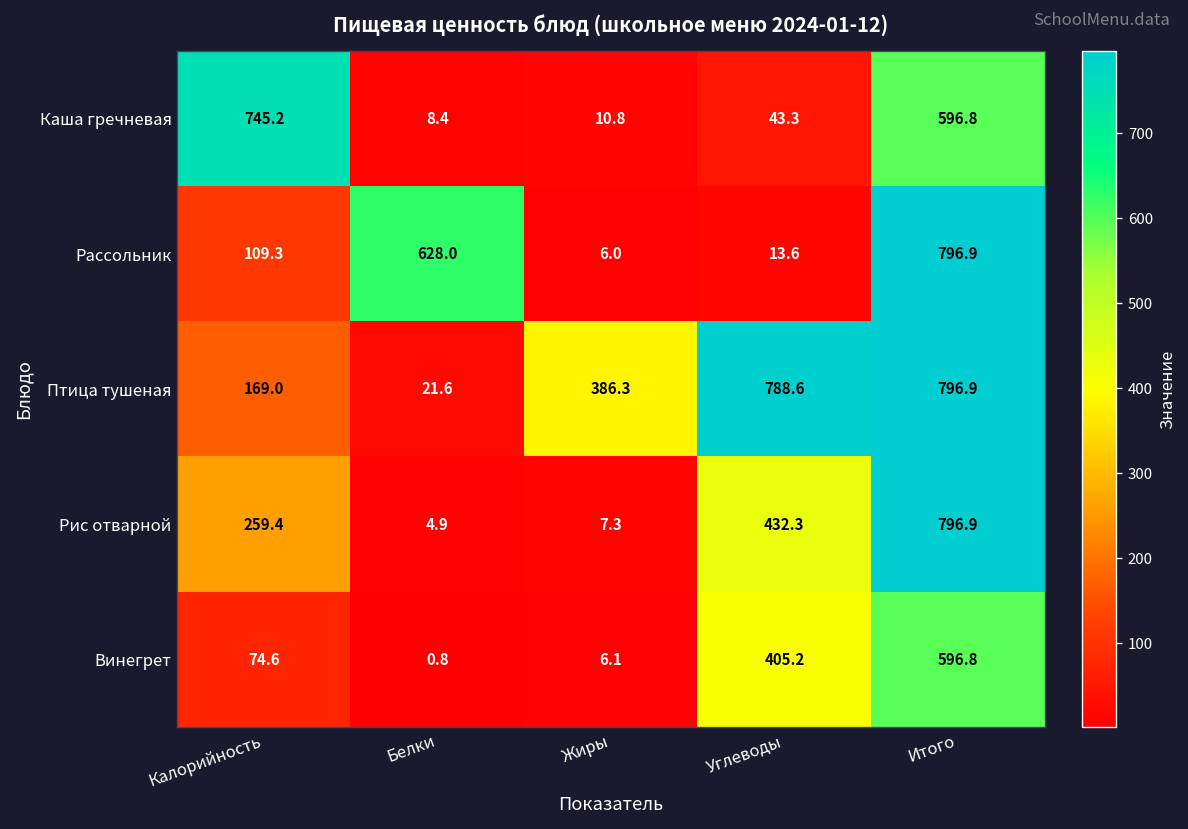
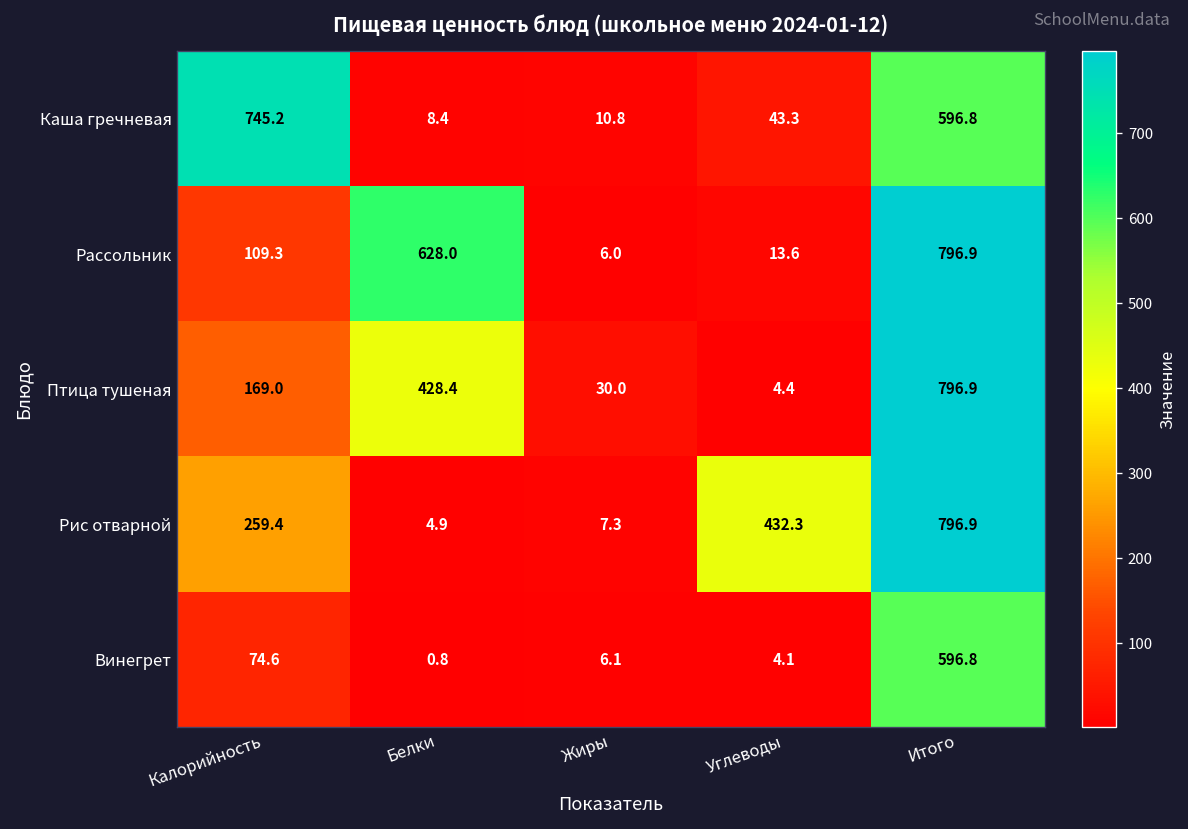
Птица тушеная, Белки: 21.6 -> 428.4
Птица тушеная, Жиры: 386.3 -> 30.0
Птица тушеная, Углеводы: 788.6 -> 4.4
Винегрет, Углеводы: 405.2 -> 4.1
